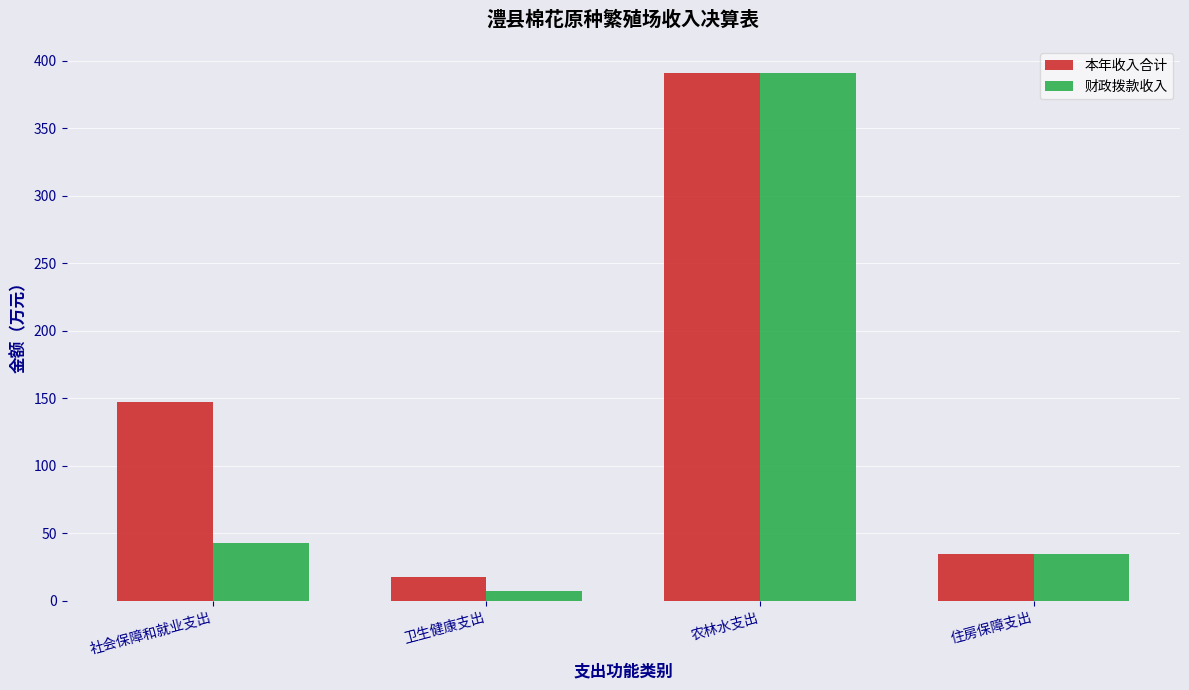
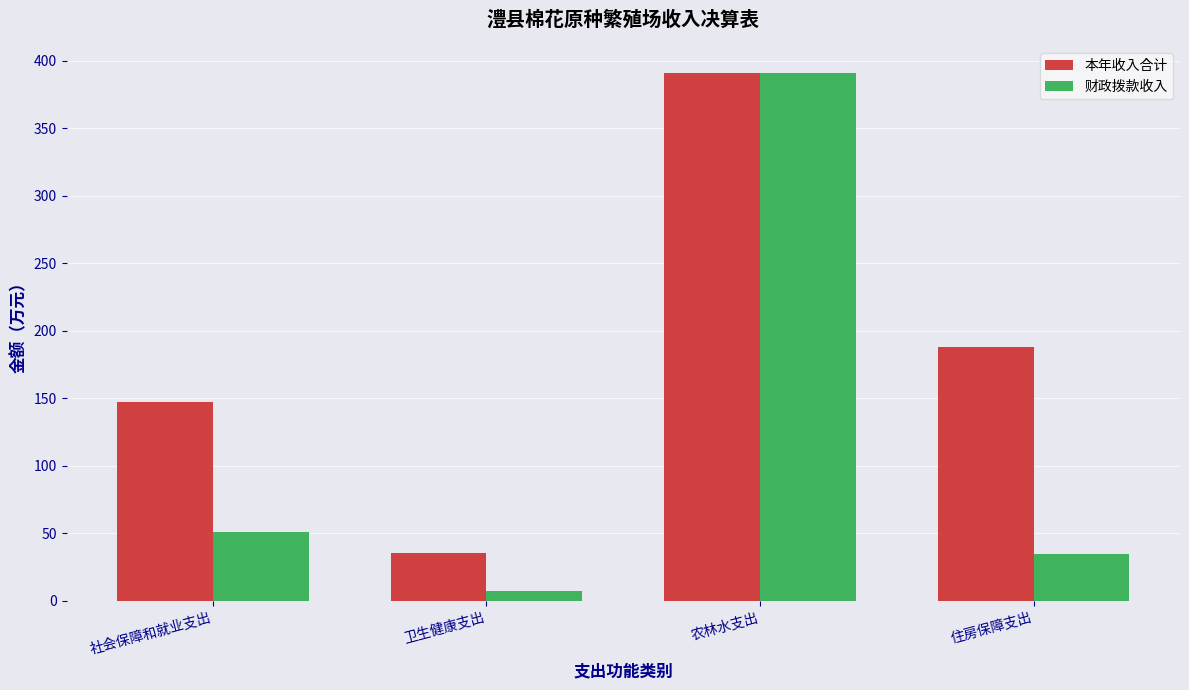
财政拨款收入, 社会保障和就业支出: 43 -> 51
本年收入合计, 卫生健康支出: 17 -> 36
本年收入合计, 住房保障支出: 35 -> 188
